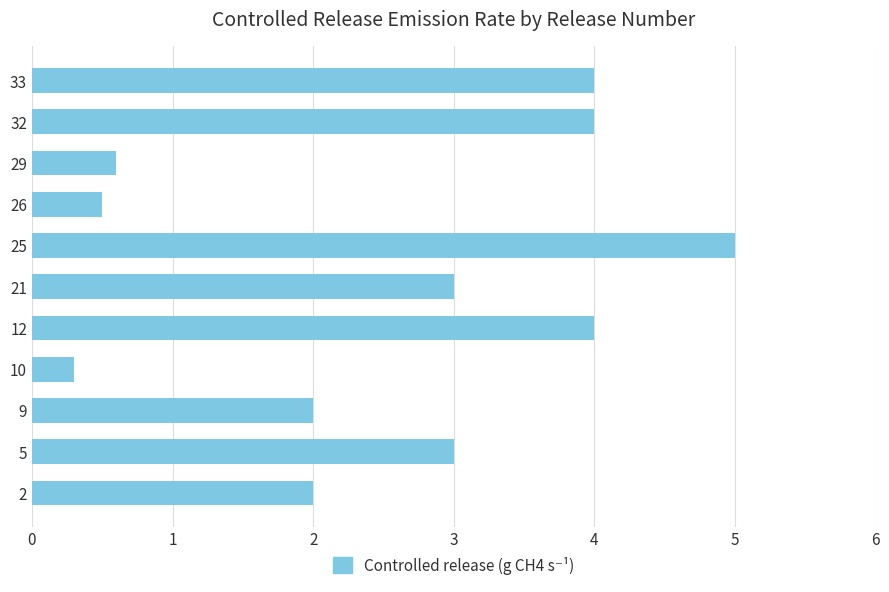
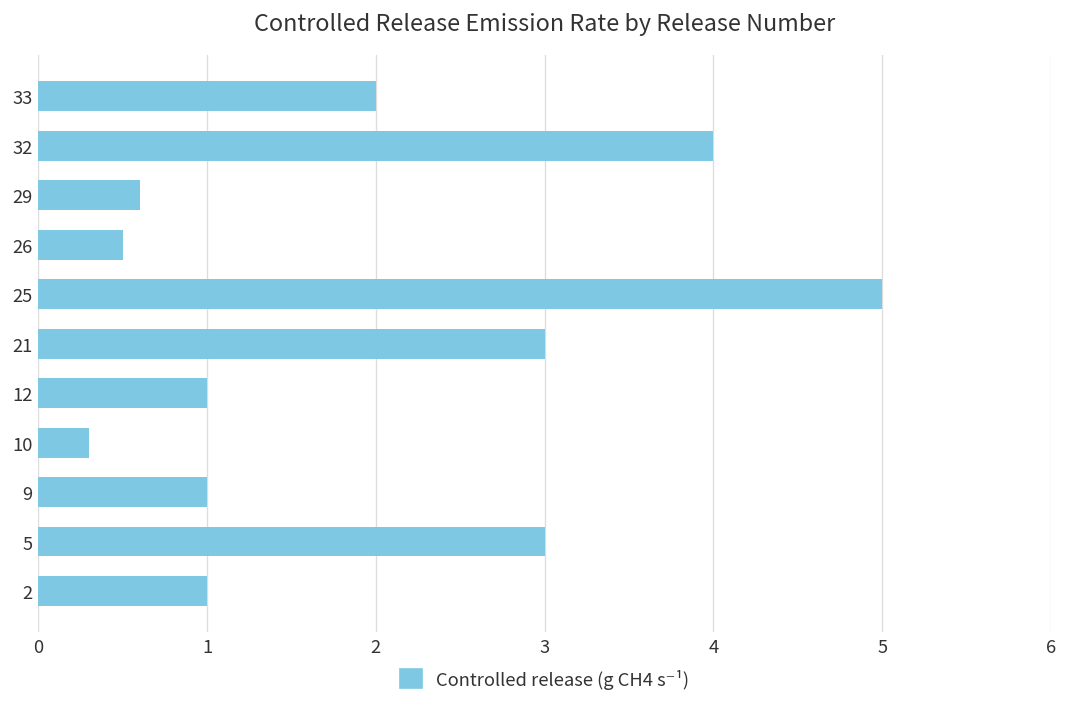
33: 4 -> 2
12: 4 -> 1
9: 2 -> 1
2: 2 -> 1
